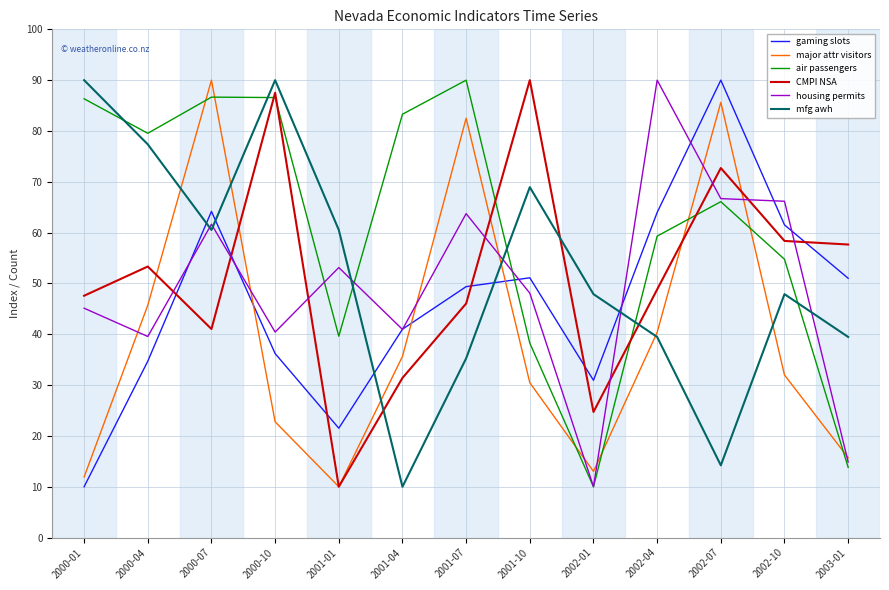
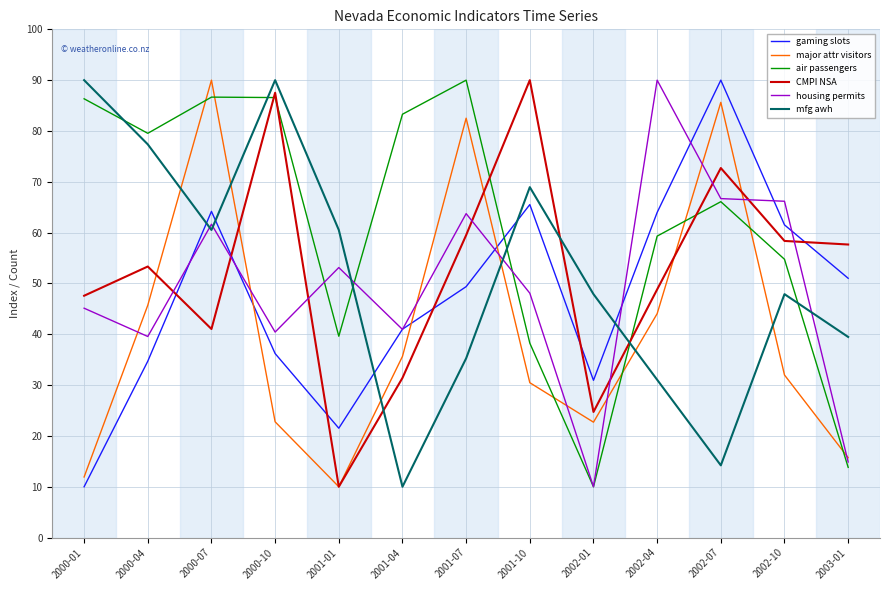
CMPI NSA, 2001-07: 46 -> 60
gaming slots, 2001-10: 51 -> 66
major attr visitors, 2002-01: 13 -> 23
major attr visitors, 2002-04: 40 -> 44
mfg awh, 2002-04: 39 -> 31
